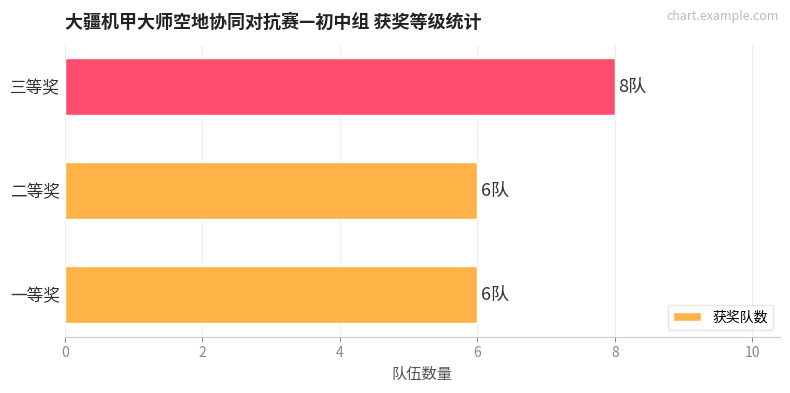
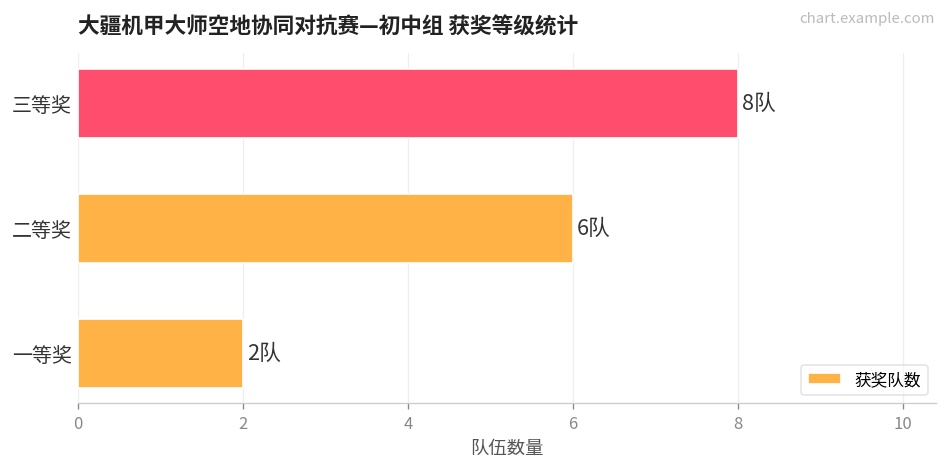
一等奖: 6队 -> 2队
